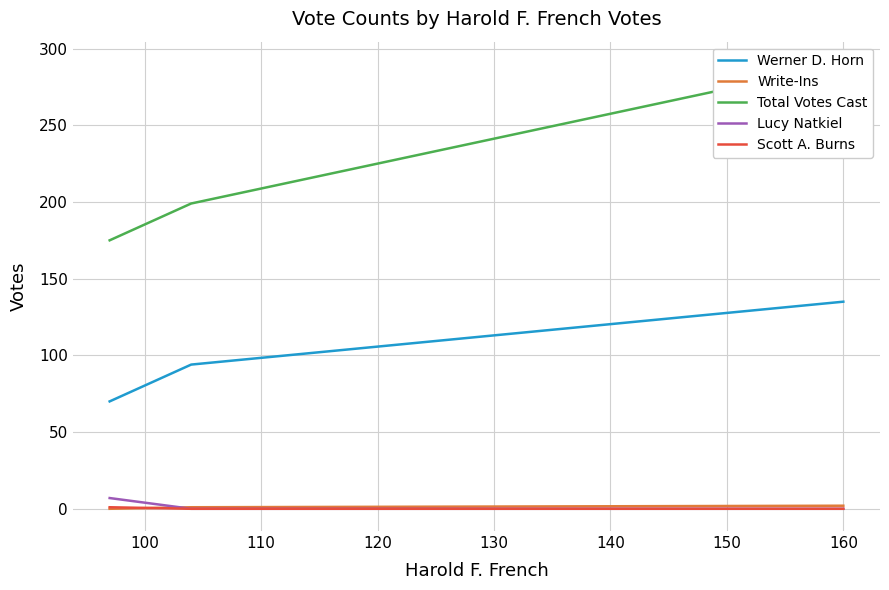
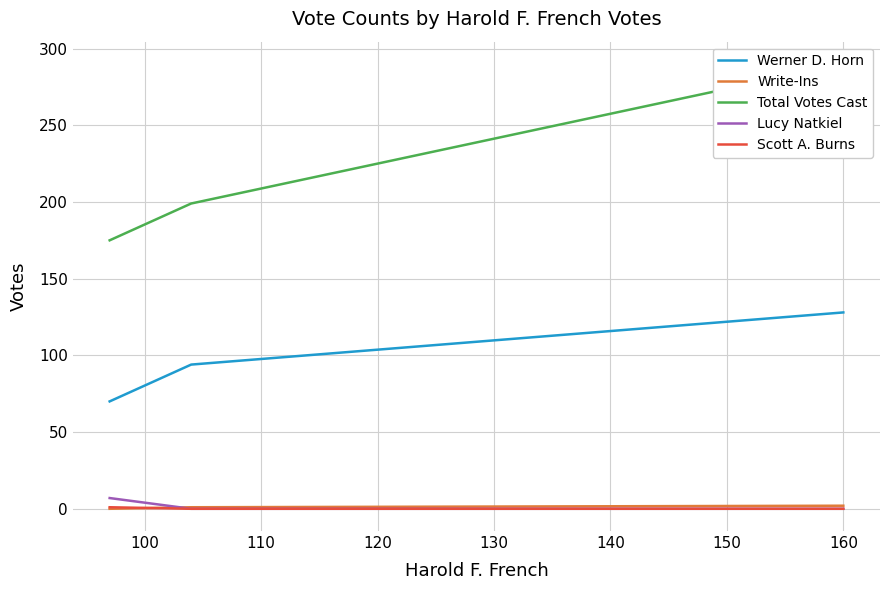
Werner D. Horn, 160: 135 -> 128
